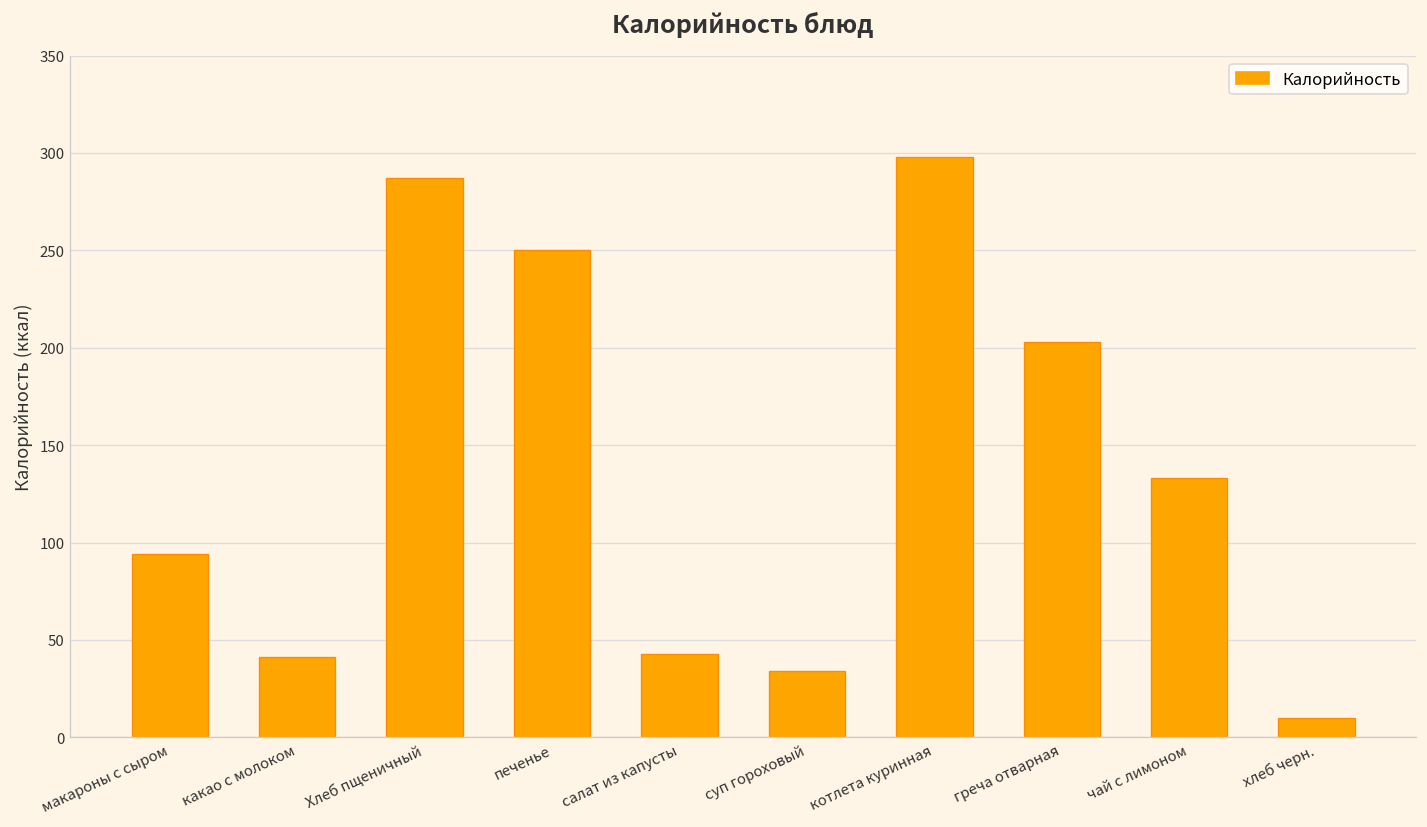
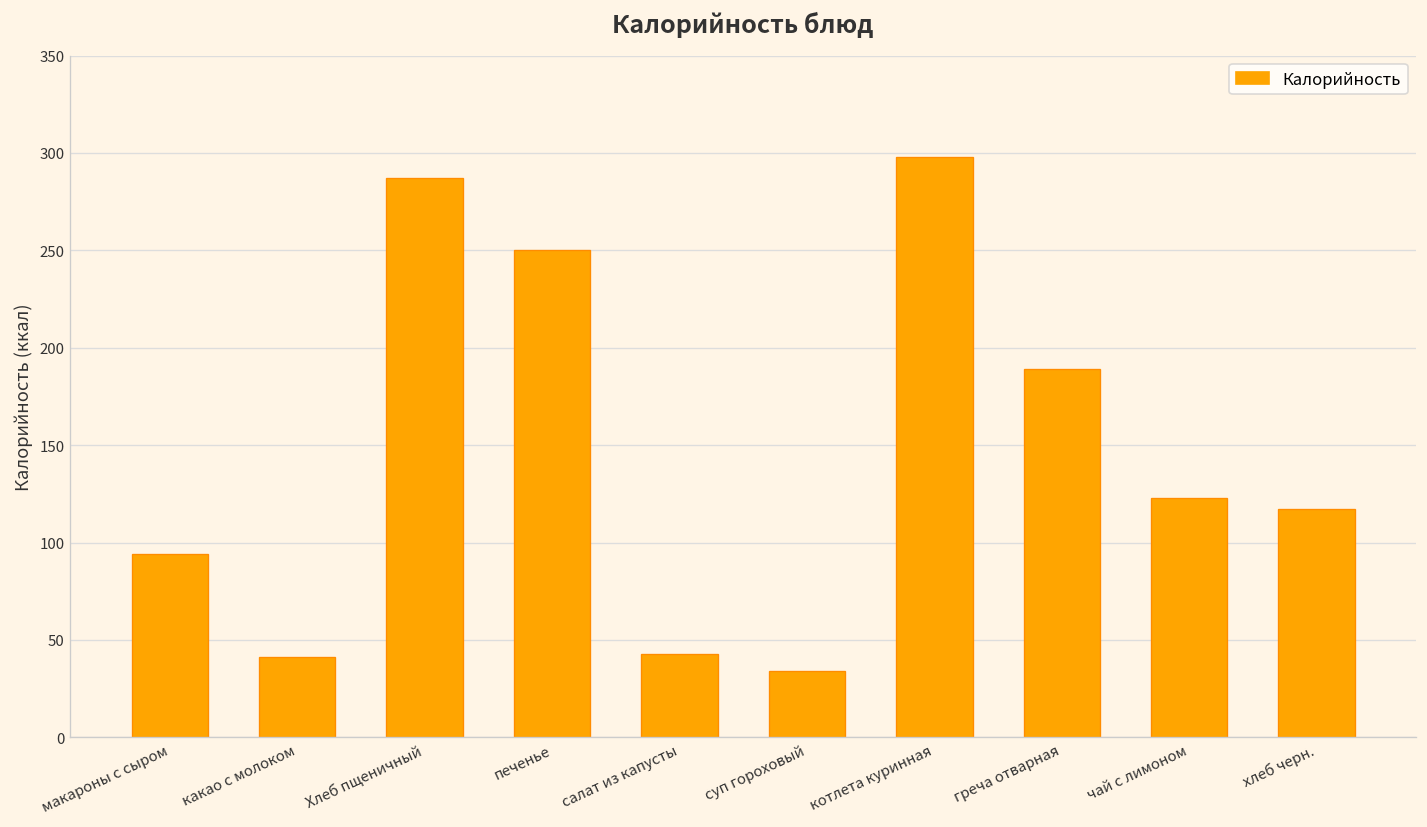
греча отварная: 203 -> 189
чай с лимоном: 133 -> 123
хлеб черн.: 10 -> 117
